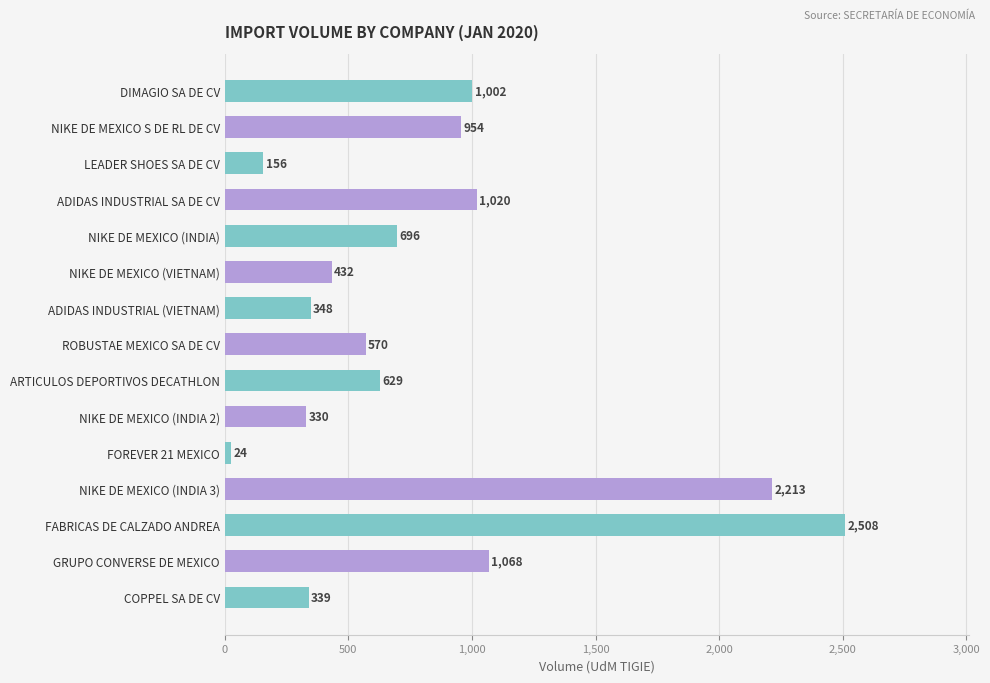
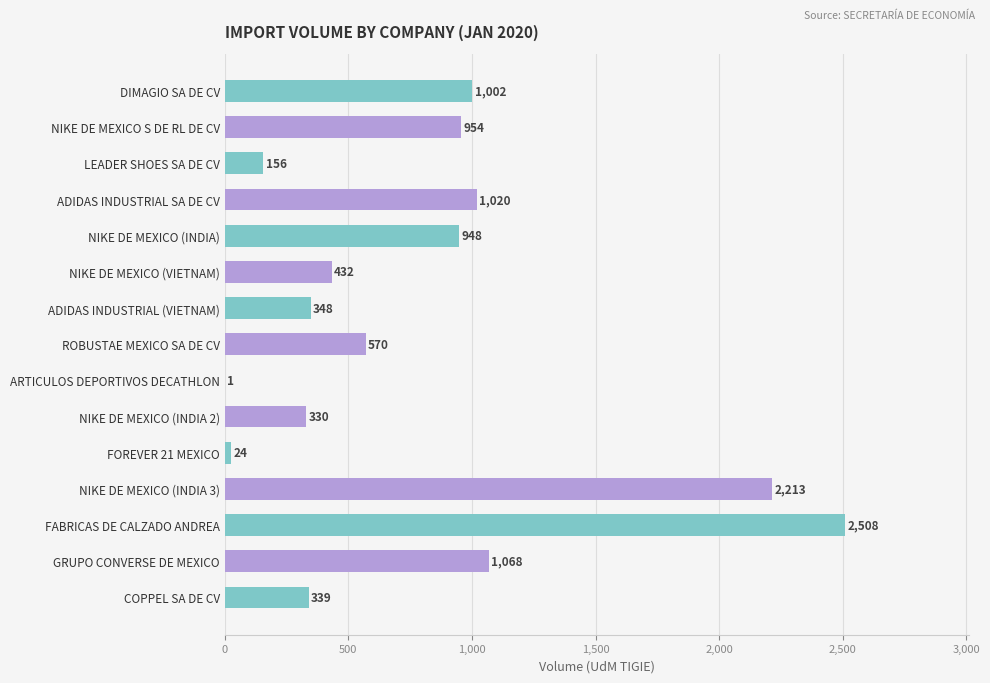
NIKE DE MEXICO (INDIA): 696 -> 948
ARTICULOS DEPORTIVOS DECATHLON: 629 -> 1
